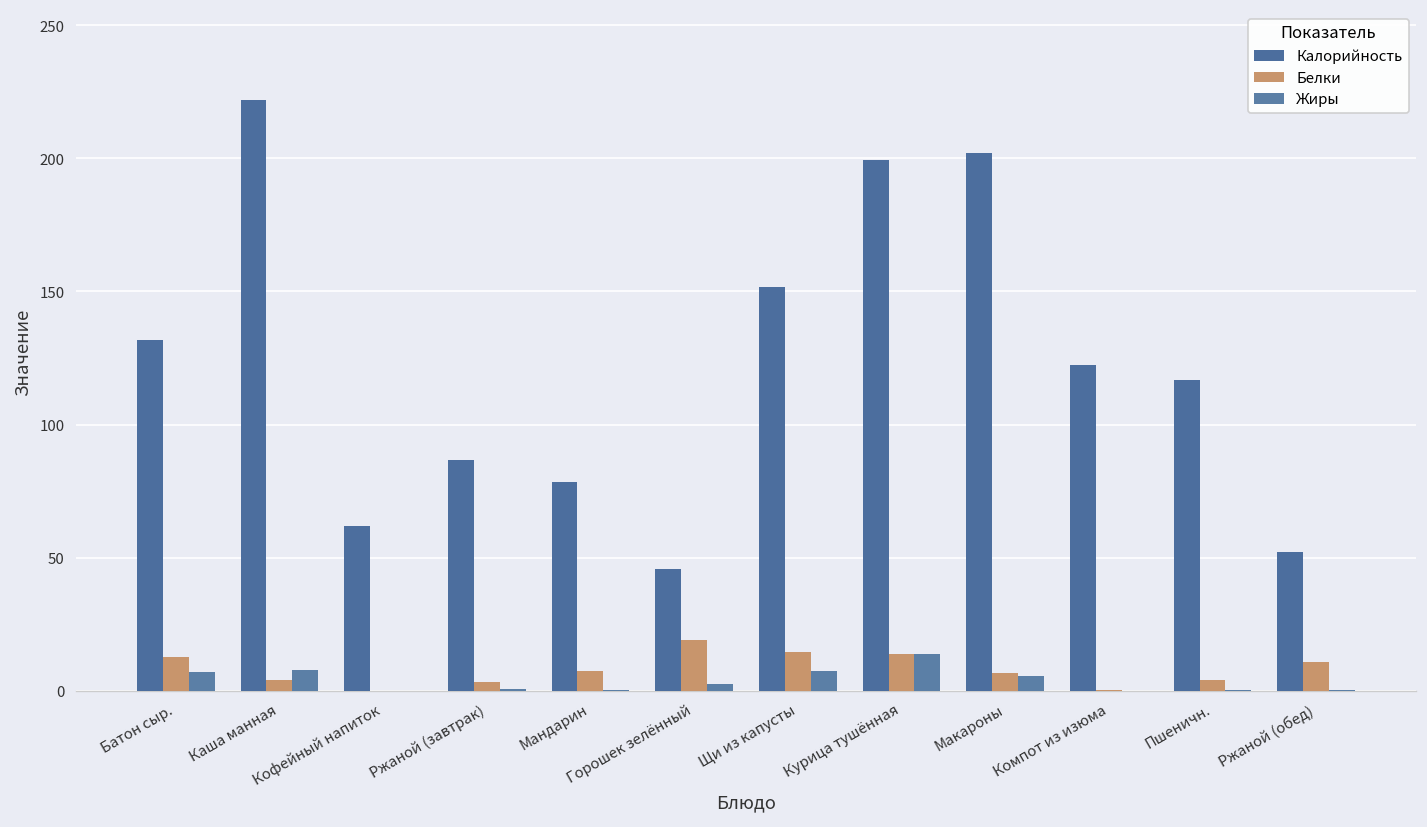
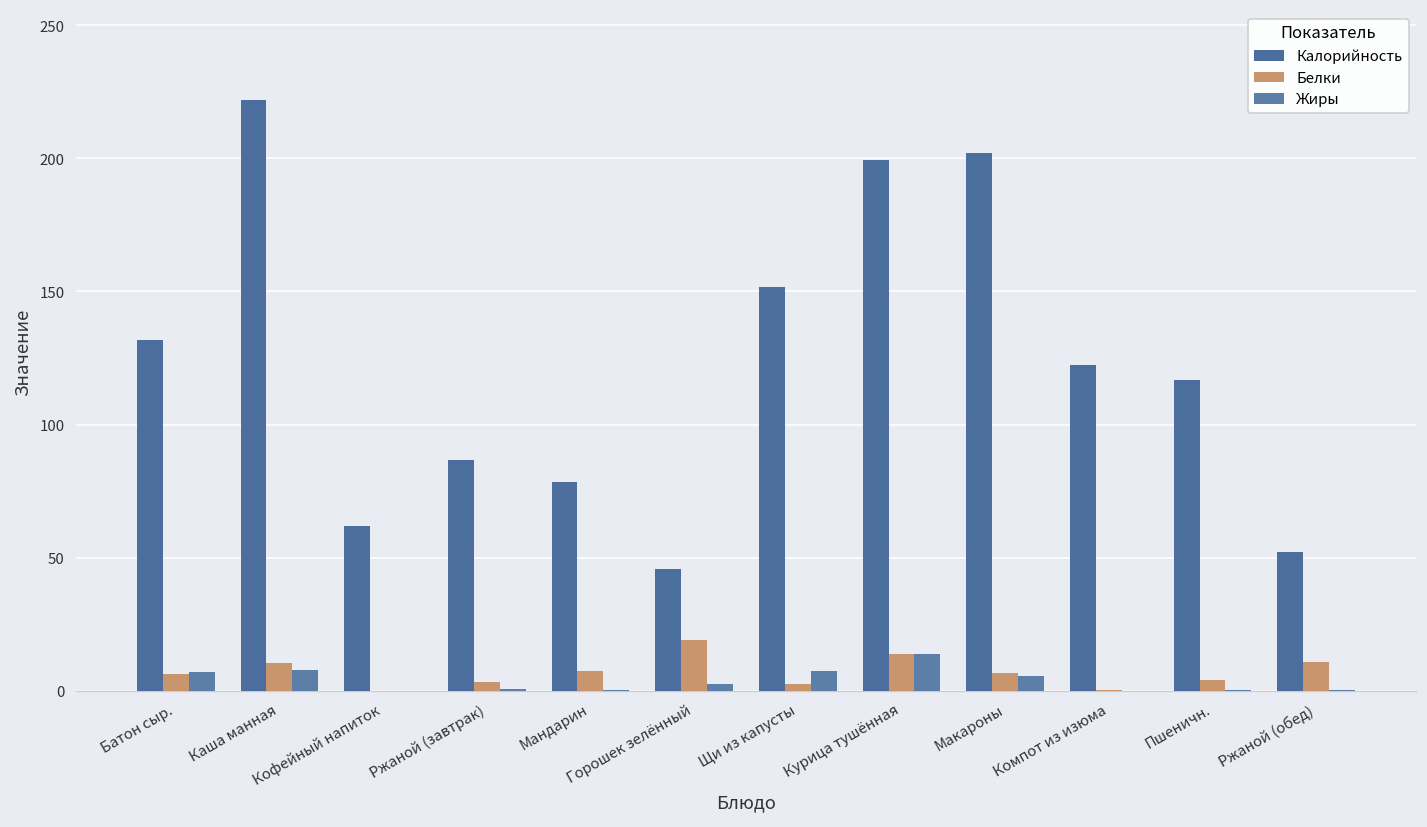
Белки, Батон сыр.: 13 -> 6
Белки, Каша манная: 4 -> 11
Белки, Щи из капусты: 15 -> 2
